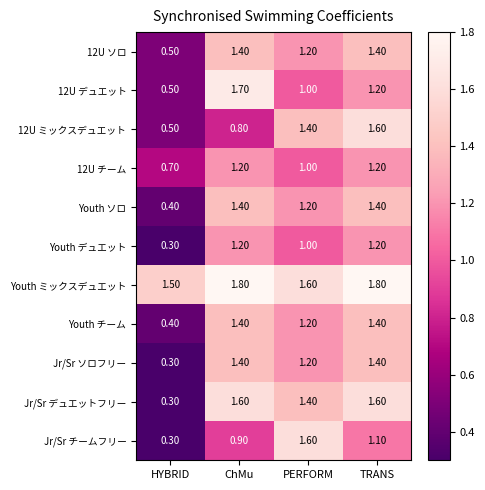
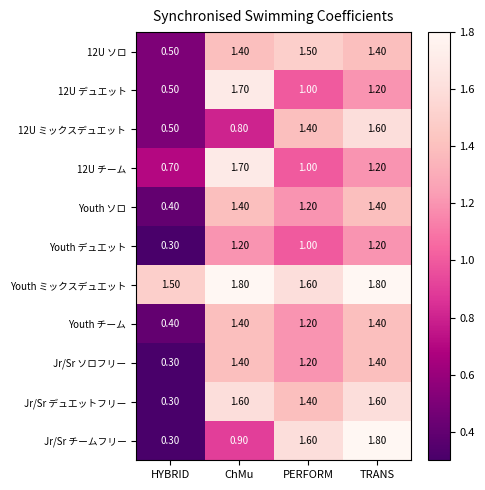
12U ソロ, PERFORM: 1.20 -> 1.50
12U チーム, ChMu: 1.20 -> 1.70
Jr/Sr チームフリー, TRANS: 1.10 -> 1.80
